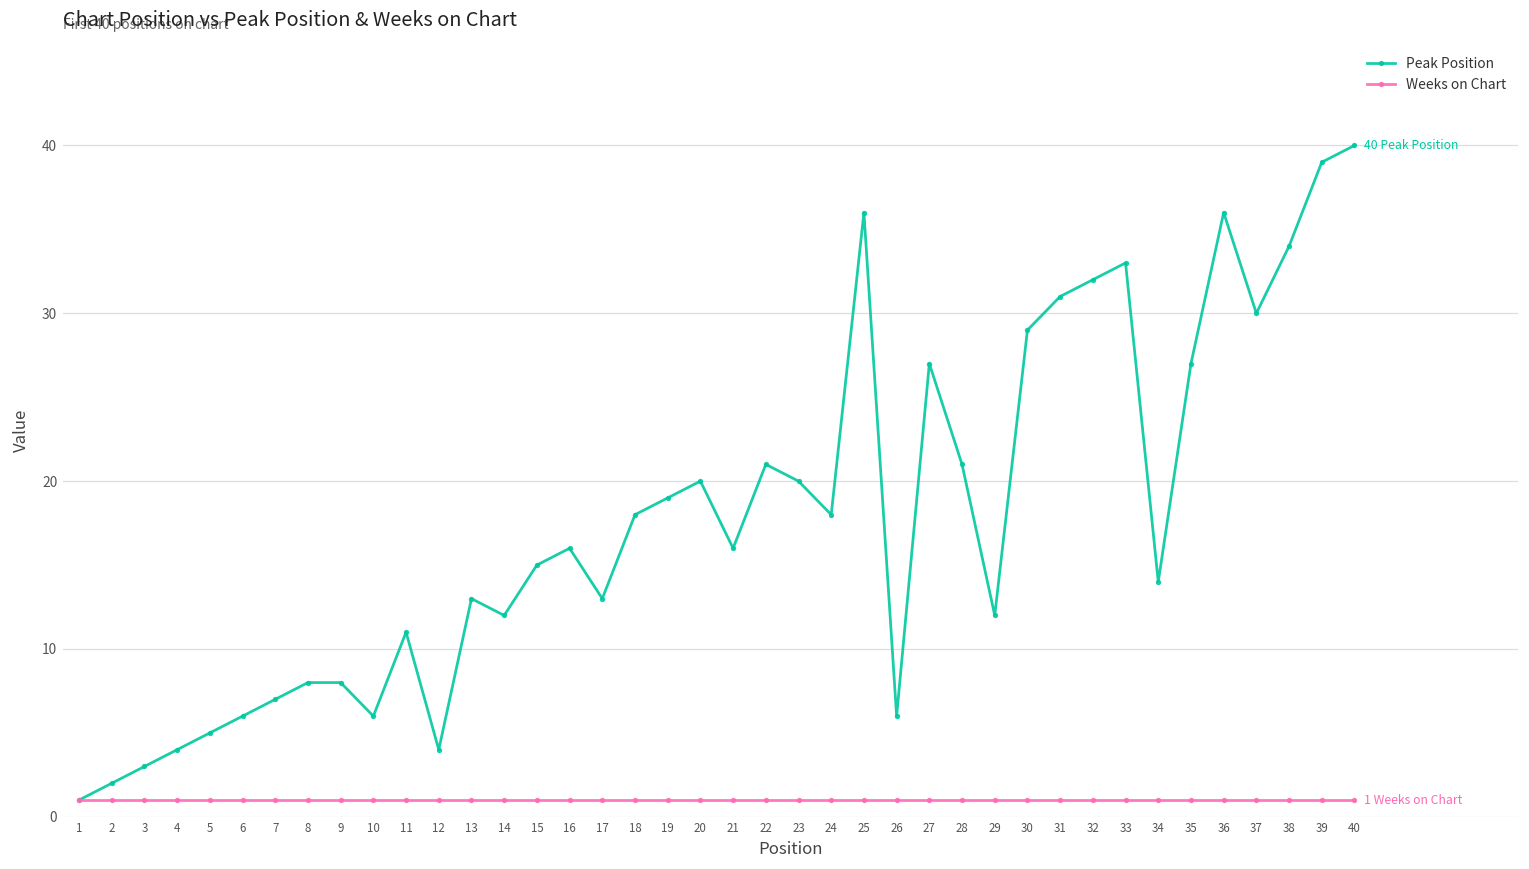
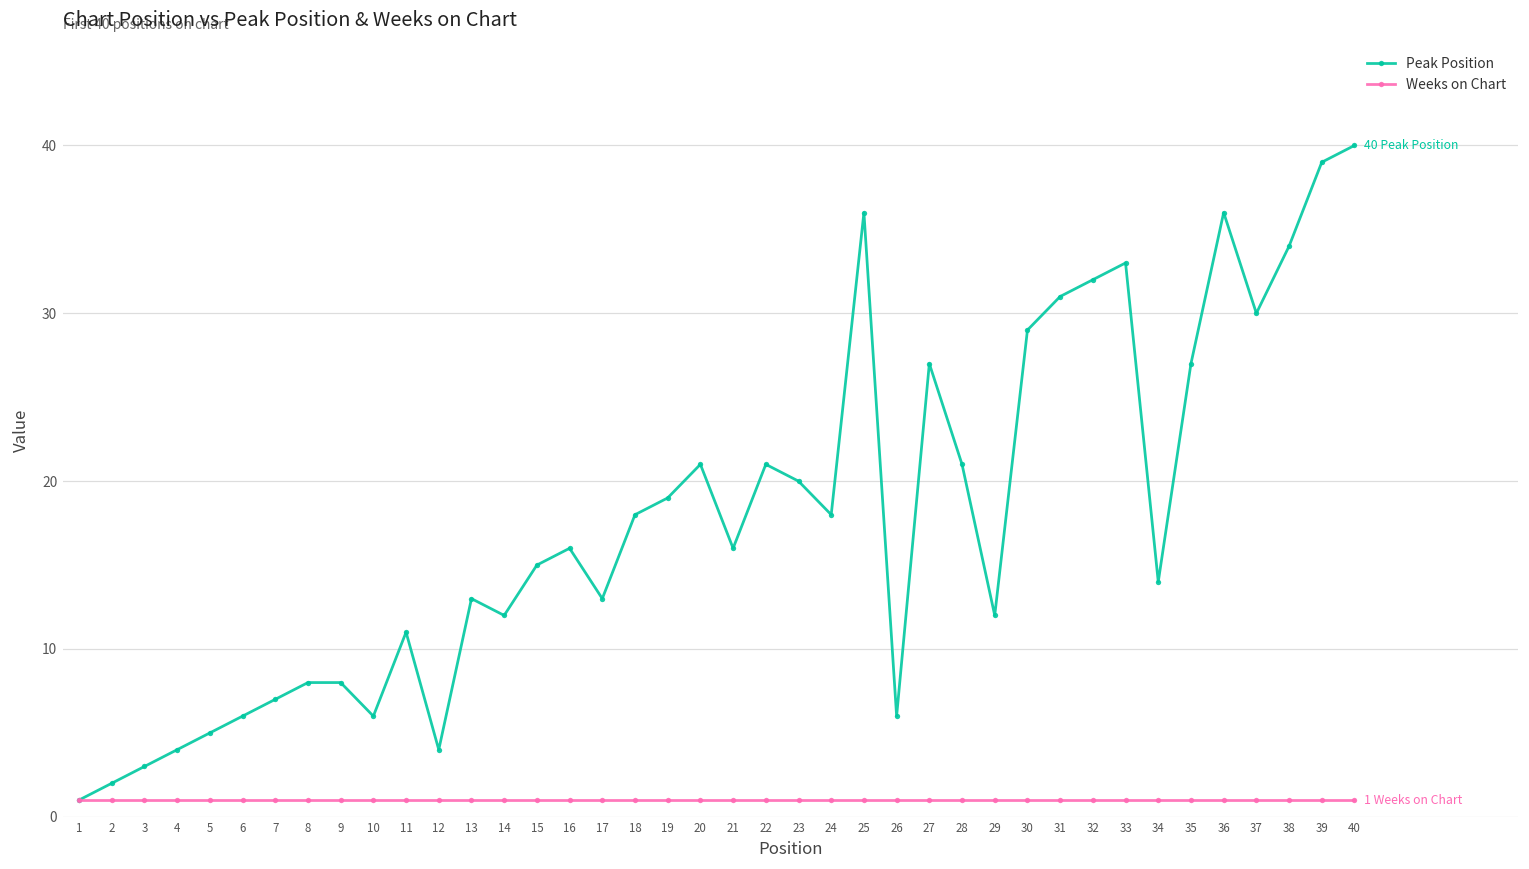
Peak Position, 20: 20 -> 21
